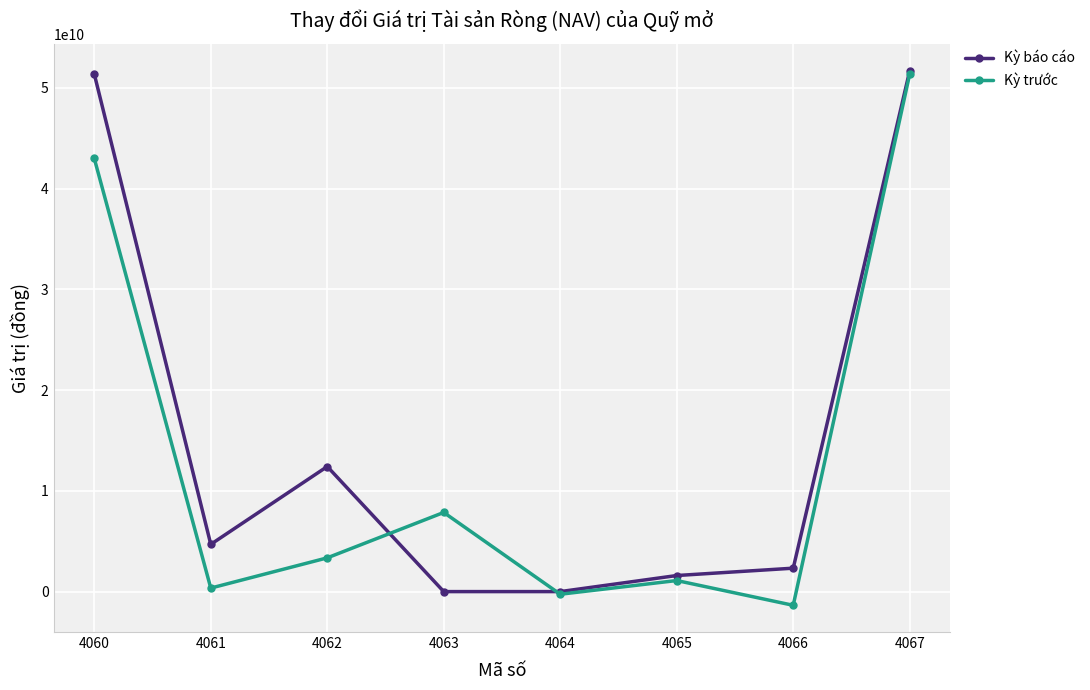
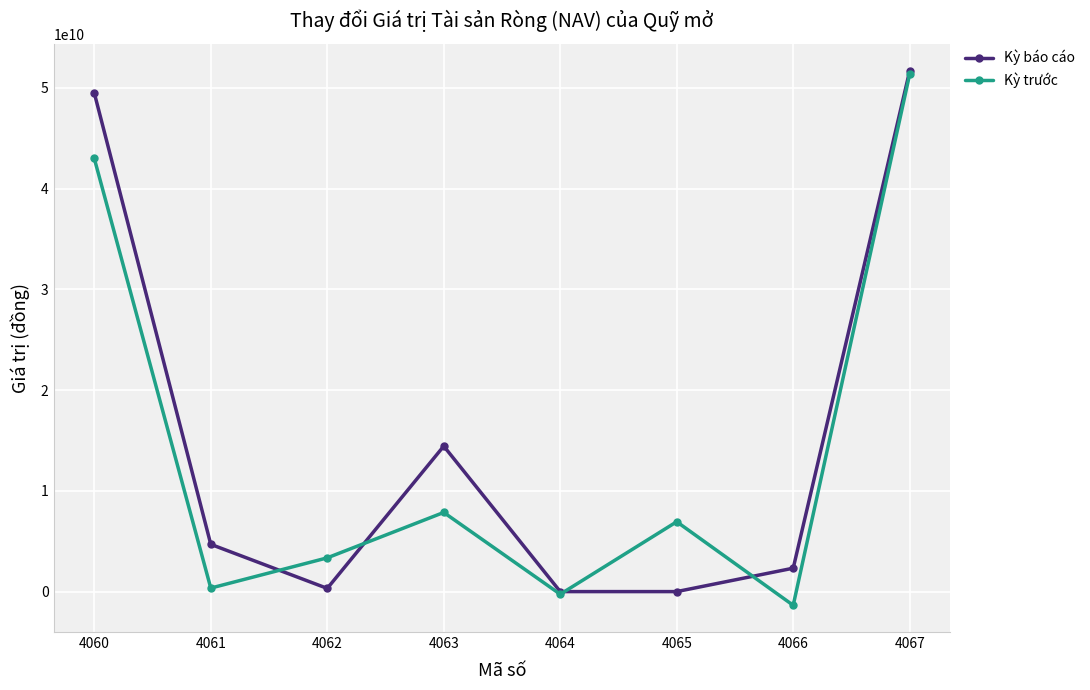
Kỳ báo cáo, 4060: 51400000000 -> 49500000000
Kỳ báo cáo, 4062: 12400000000 -> 300000000
Kỳ báo cáo, 4063: 0 -> 14400000000
Kỳ báo cáo, 4065: 1600000000 -> 0
Kỳ trước, 4065: 1100000000 -> 6900000000
